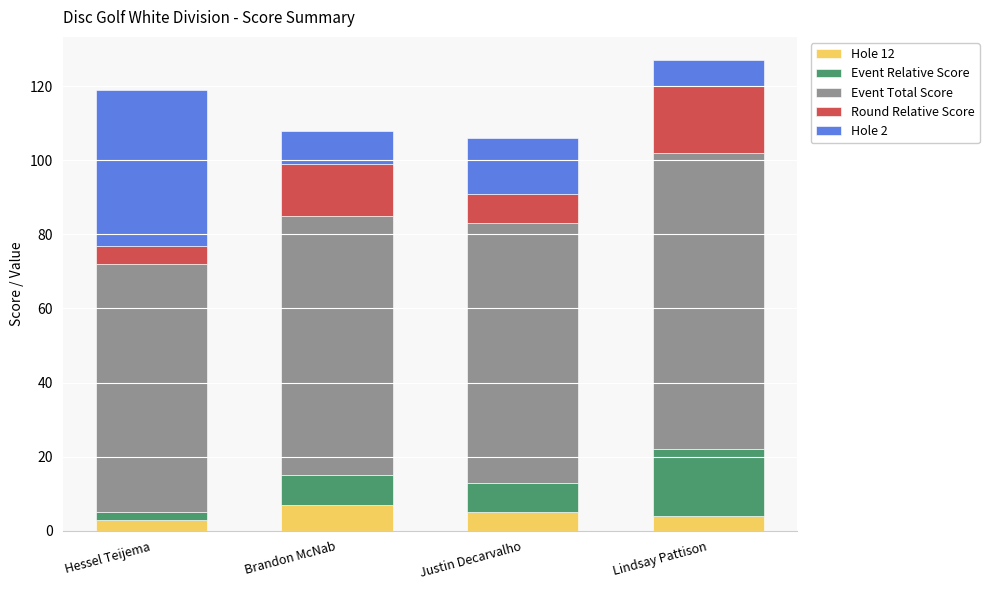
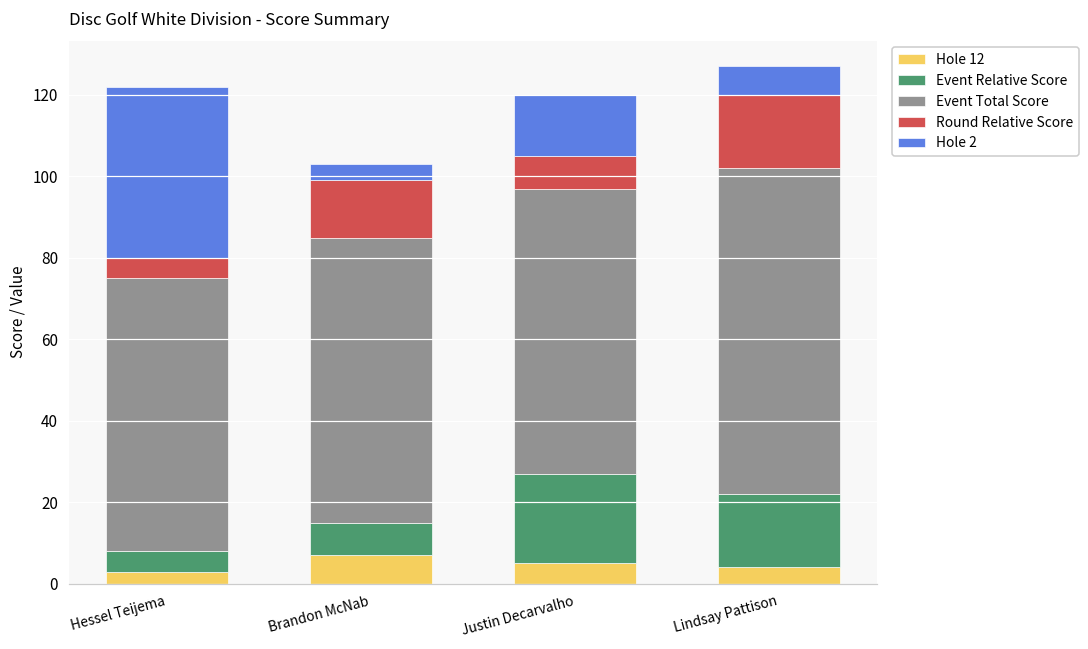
Event Relative Score, Hessel Teijema: 2 -> 5
Hole 2, Brandon McNab: 9 -> 4
Event Relative Score, Justin Decarvalho: 8 -> 22
